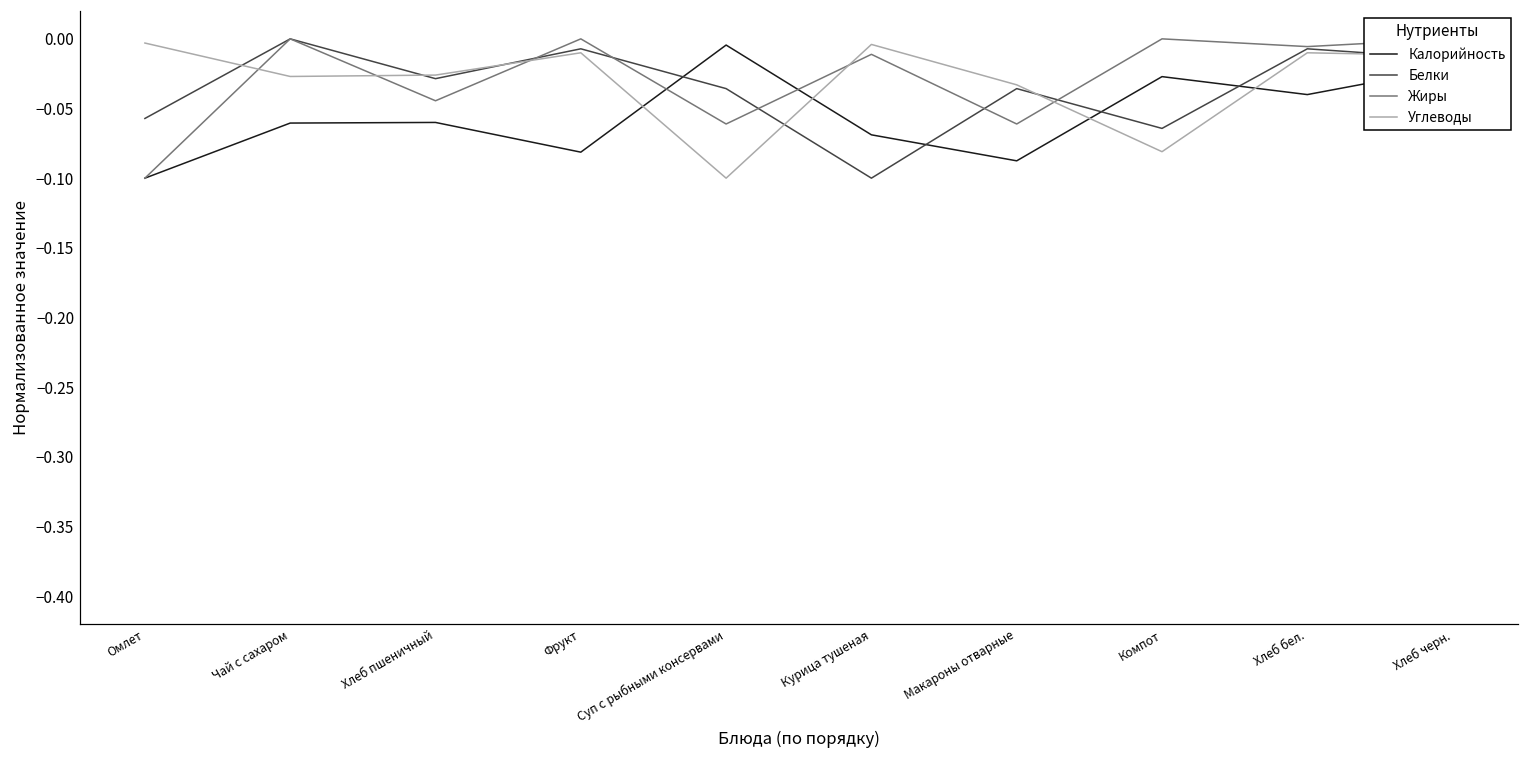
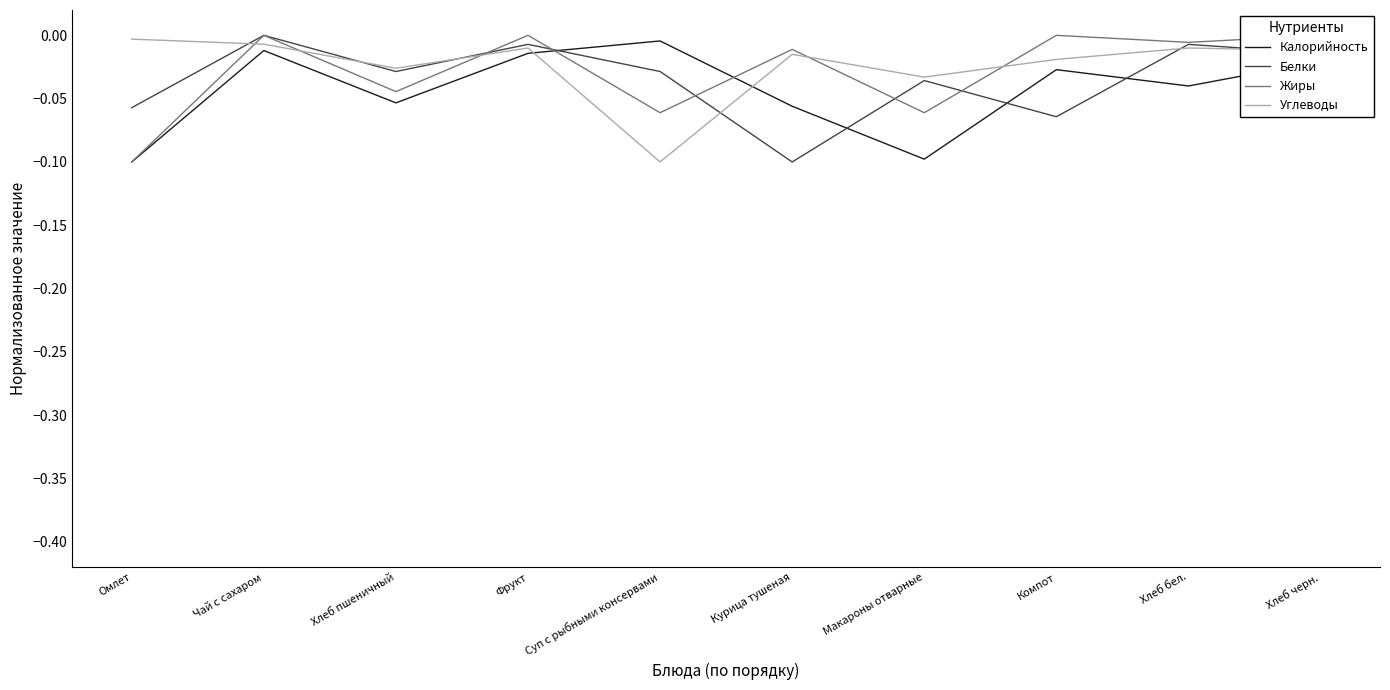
Калорийность, Чай с сахаром: -0.060 -> -0.012
Углеводы, Чай с сахаром: -0.027 -> -0.007
Калорийность, Хлеб пшеничный: -0.060 -> -0.053
Калорийность, Фрукт: -0.081 -> -0.014
Белки, Суп с рыбными консервами: -0.036 -> -0.029
Калорийность, Курица тушеная: -0.069 -> -0.056
Углеводы, Курица тушеная: -0.004 -> -0.015
Калорийность, Макароны отварные: -0.088 -> -0.098
Углеводы, Компот: -0.081 -> -0.019
